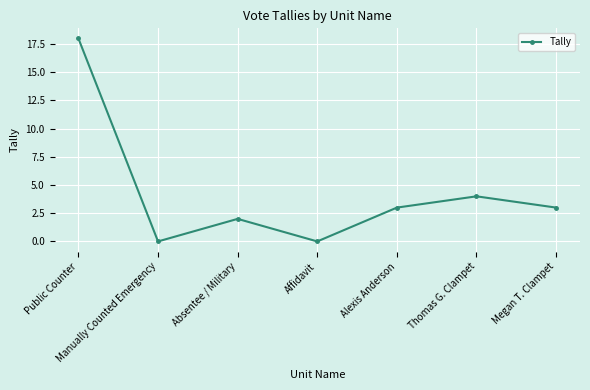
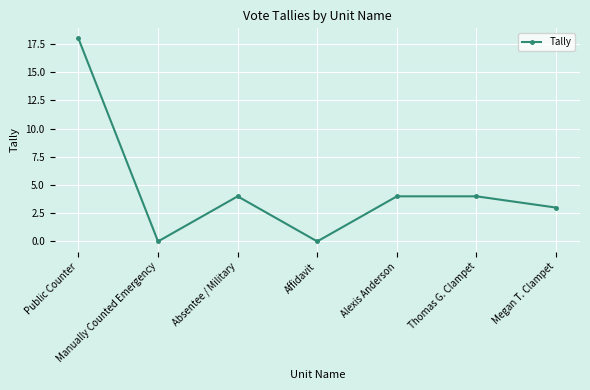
Absentee / Military: 2 -> 4
Alexis Anderson: 3 -> 4
